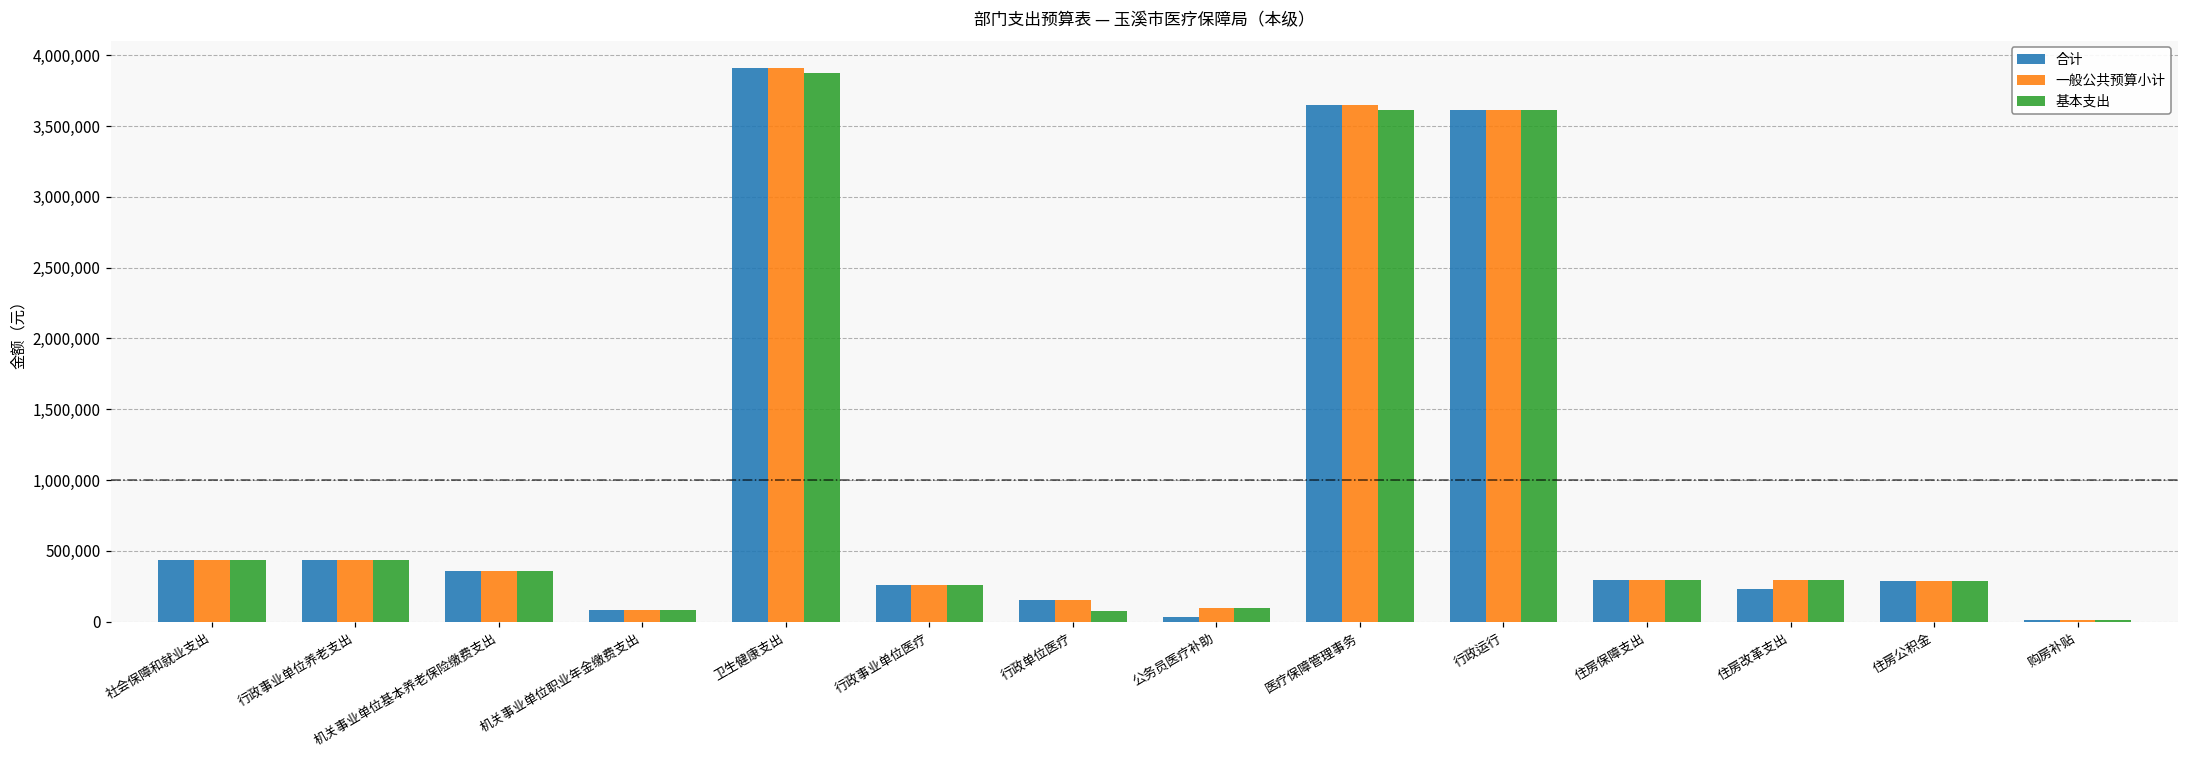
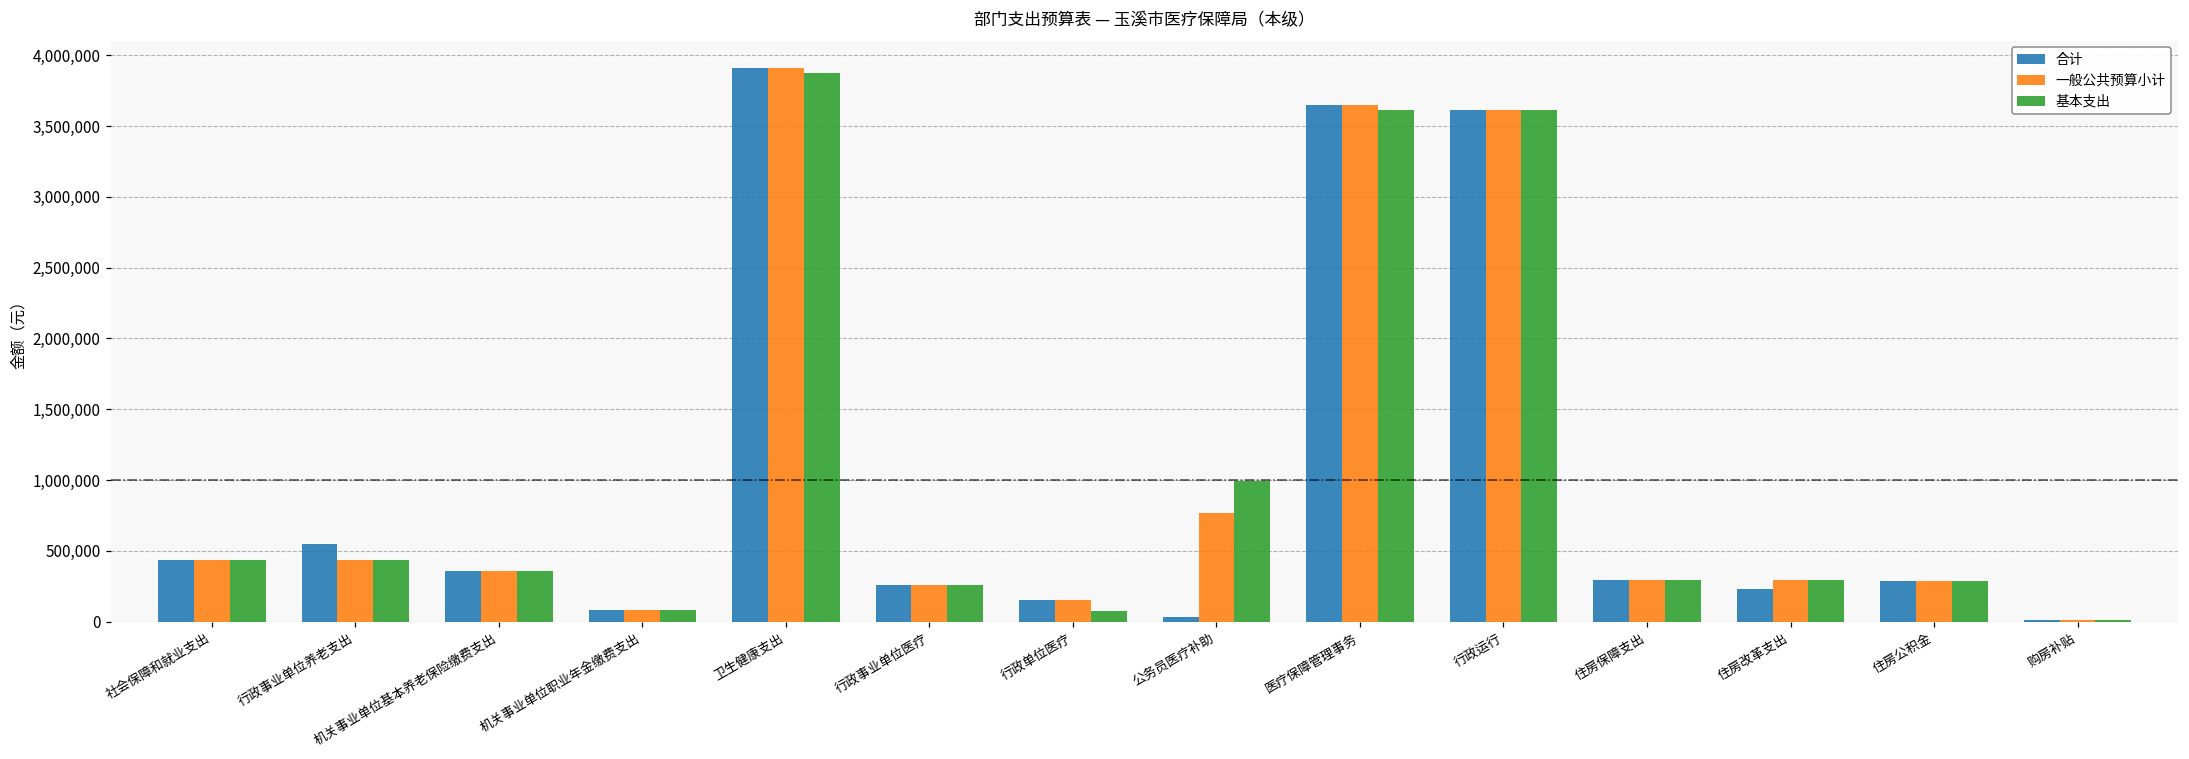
合计, 行政事业单位养老支出: 440,000 -> 550,000
一般公共预算小计, 公务员医疗补助: 90,000 -> 760,000
基本支出, 公务员医疗补助: 90,000 -> 990,000
